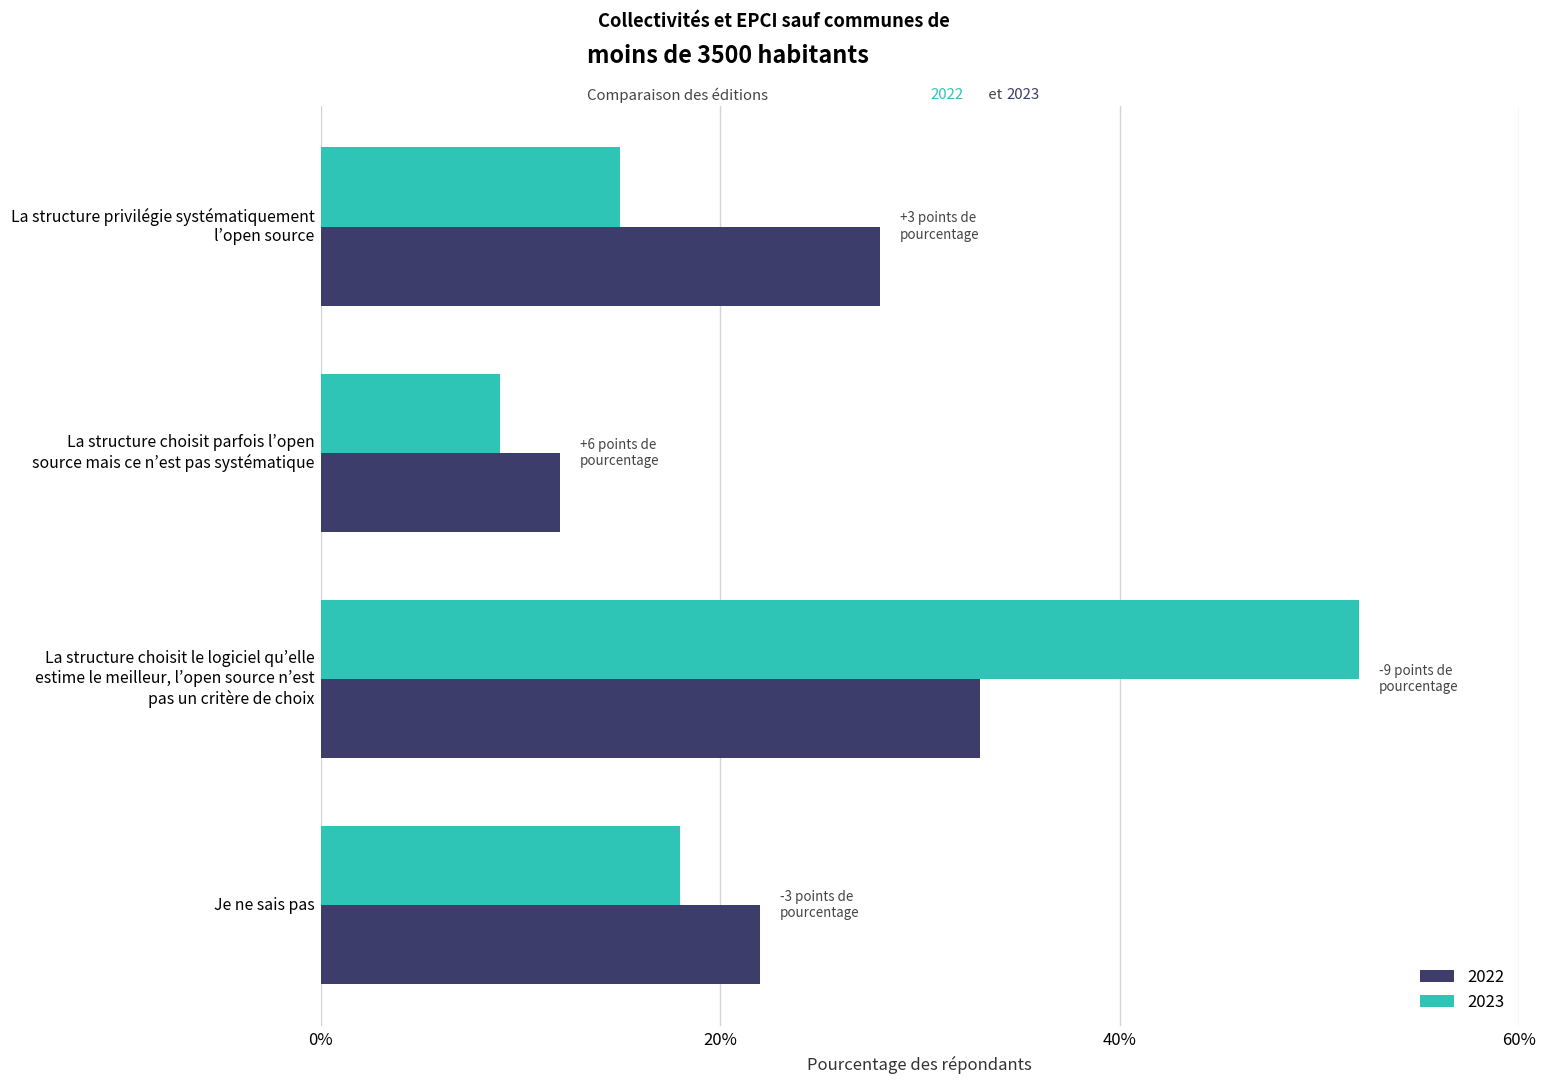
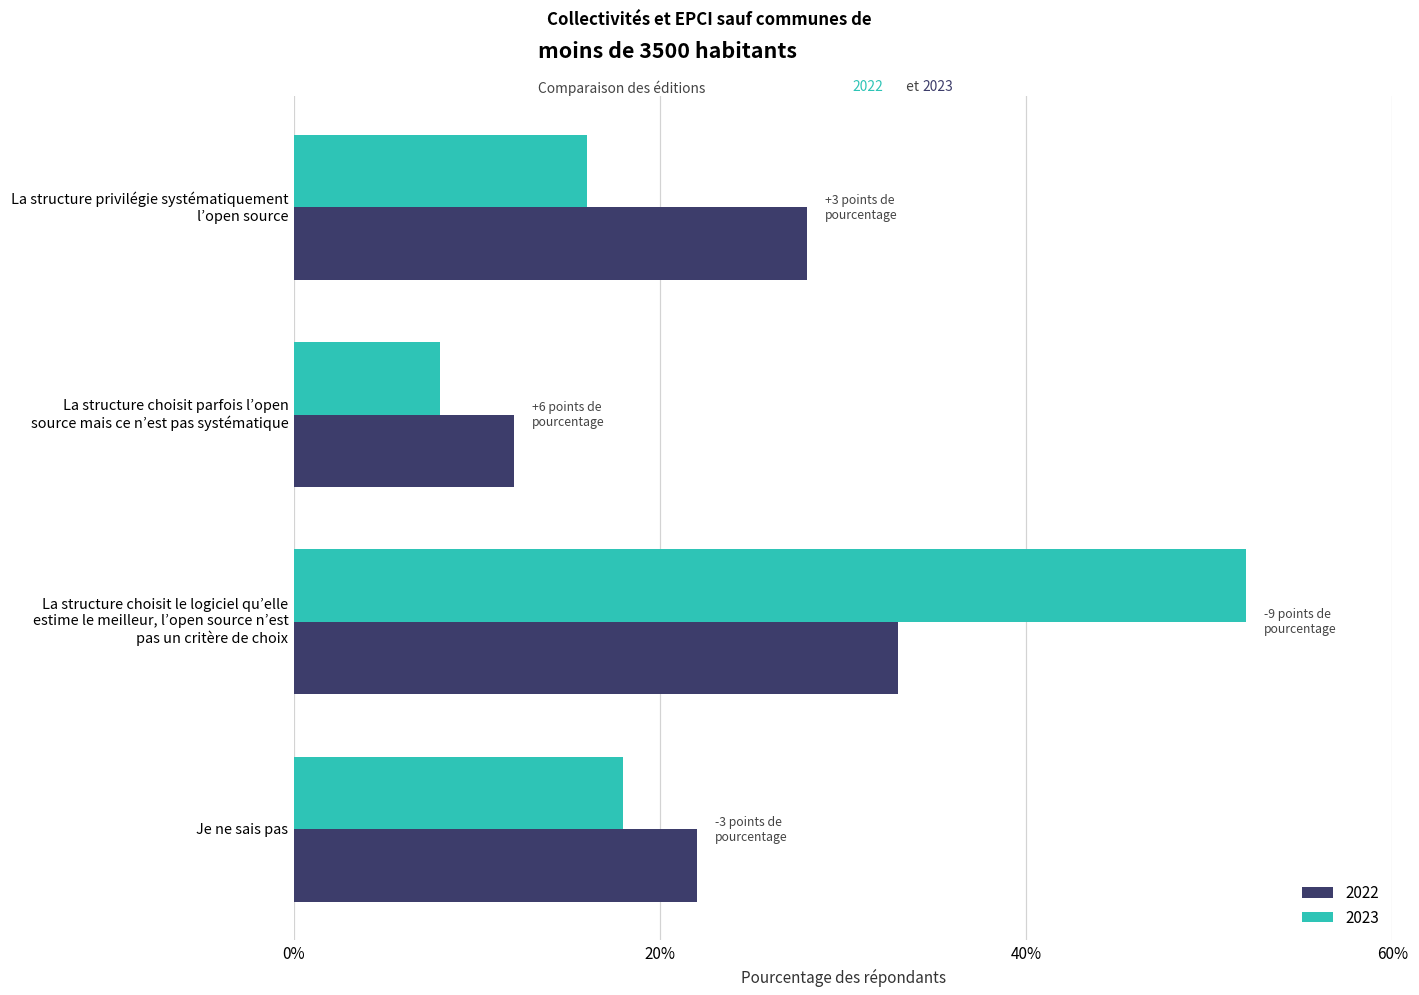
2023, La structure privilégie systématiquement l’open source: 15.0% -> 16.0%
2023, La structure choisit parfois l’open source mais ce n’est pas systématique: 9.0% -> 8.0%
